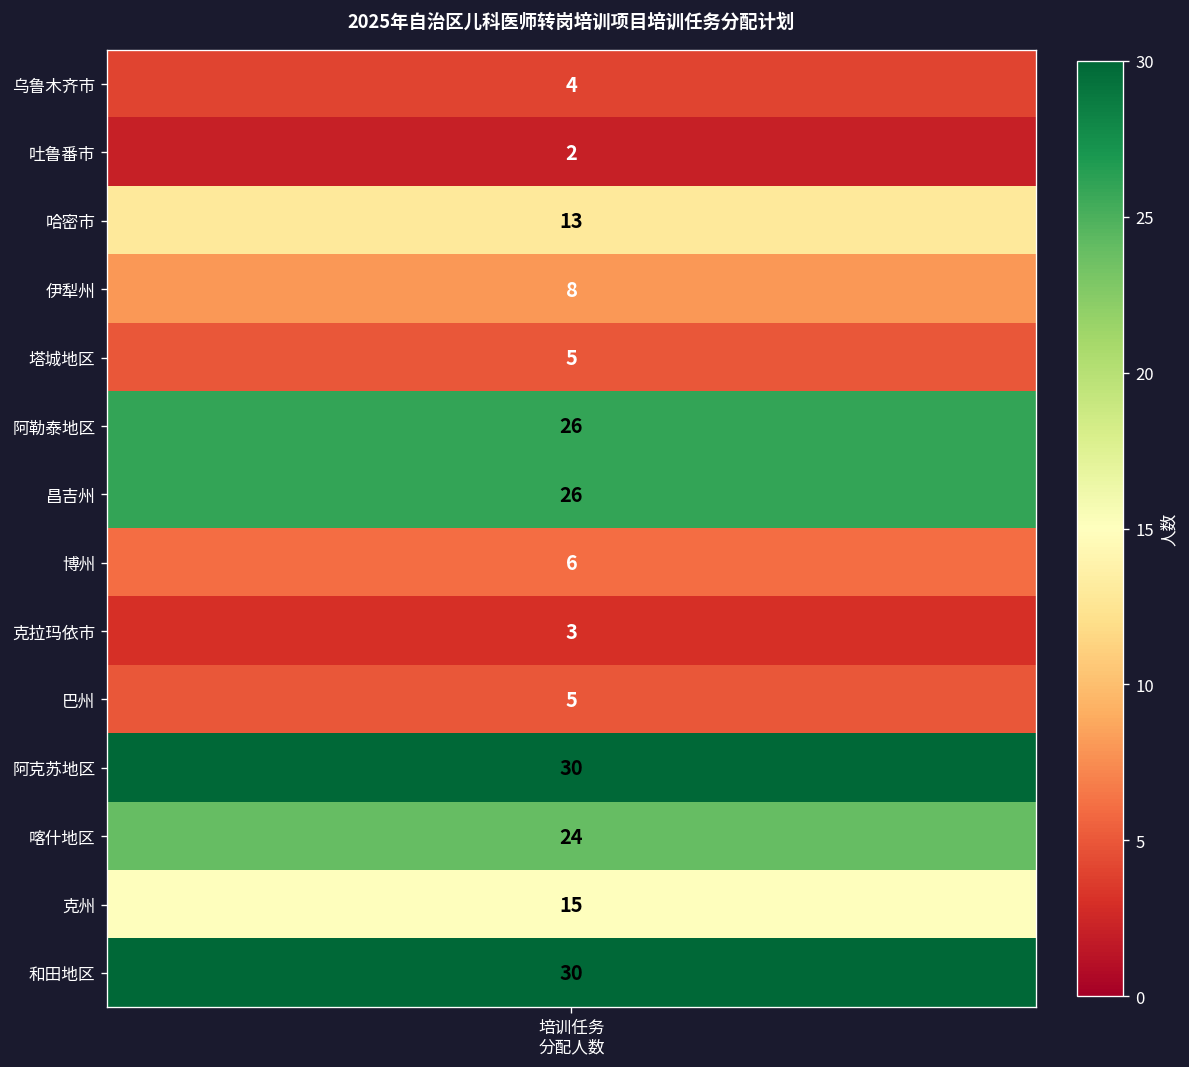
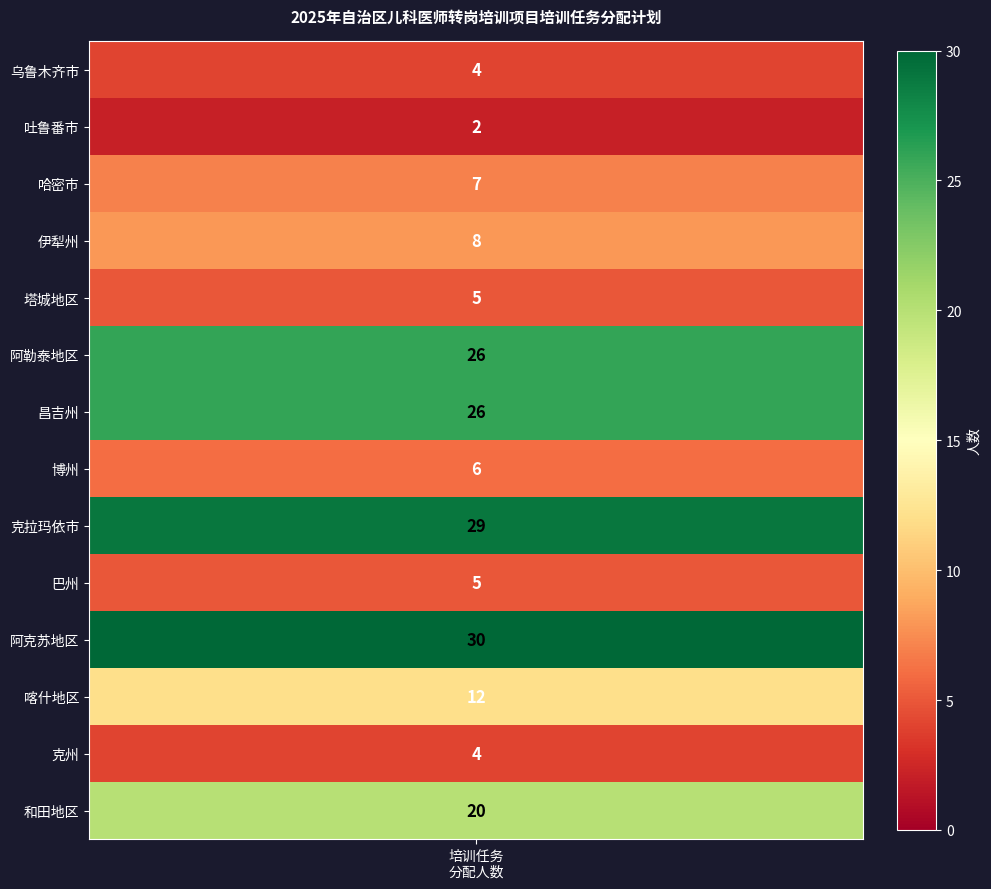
哈密市, 培训任务 分配人数: 13 -> 7
克拉玛依市, 培训任务 分配人数: 3 -> 29
喀什地区, 培训任务 分配人数: 24 -> 12
克州, 培训任务 分配人数: 15 -> 4
和田地区, 培训任务 分配人数: 30 -> 20
